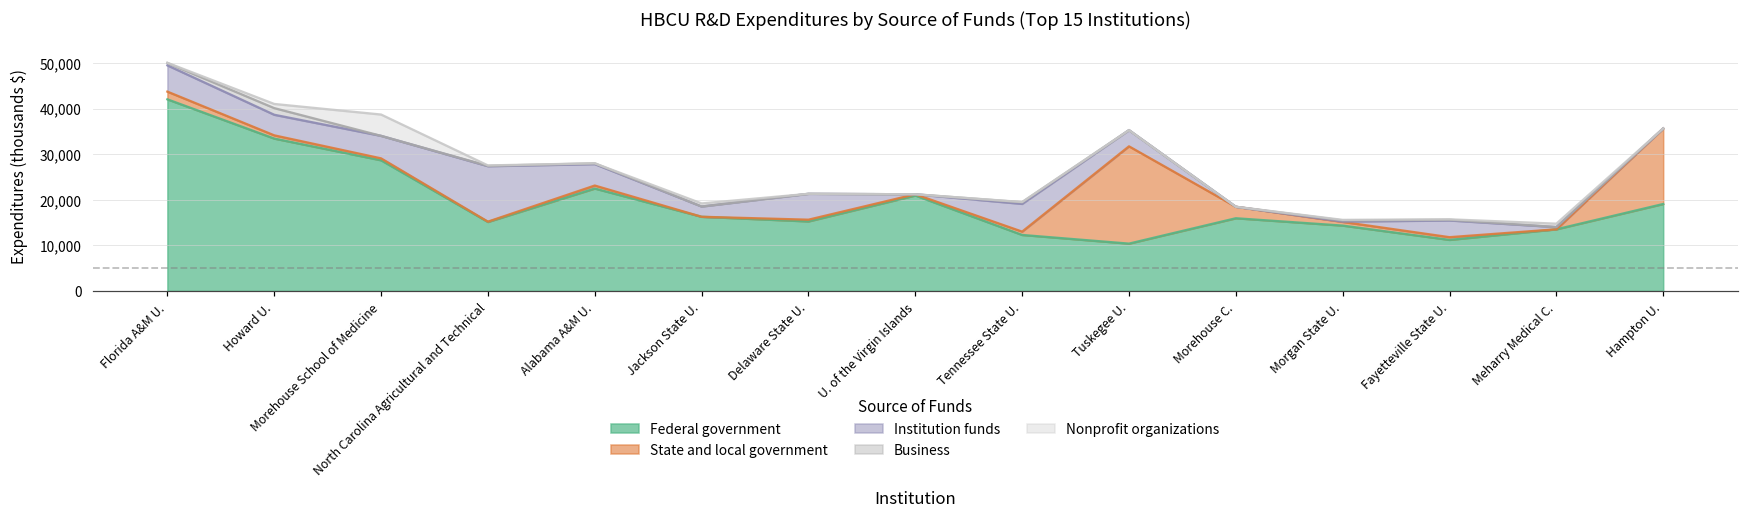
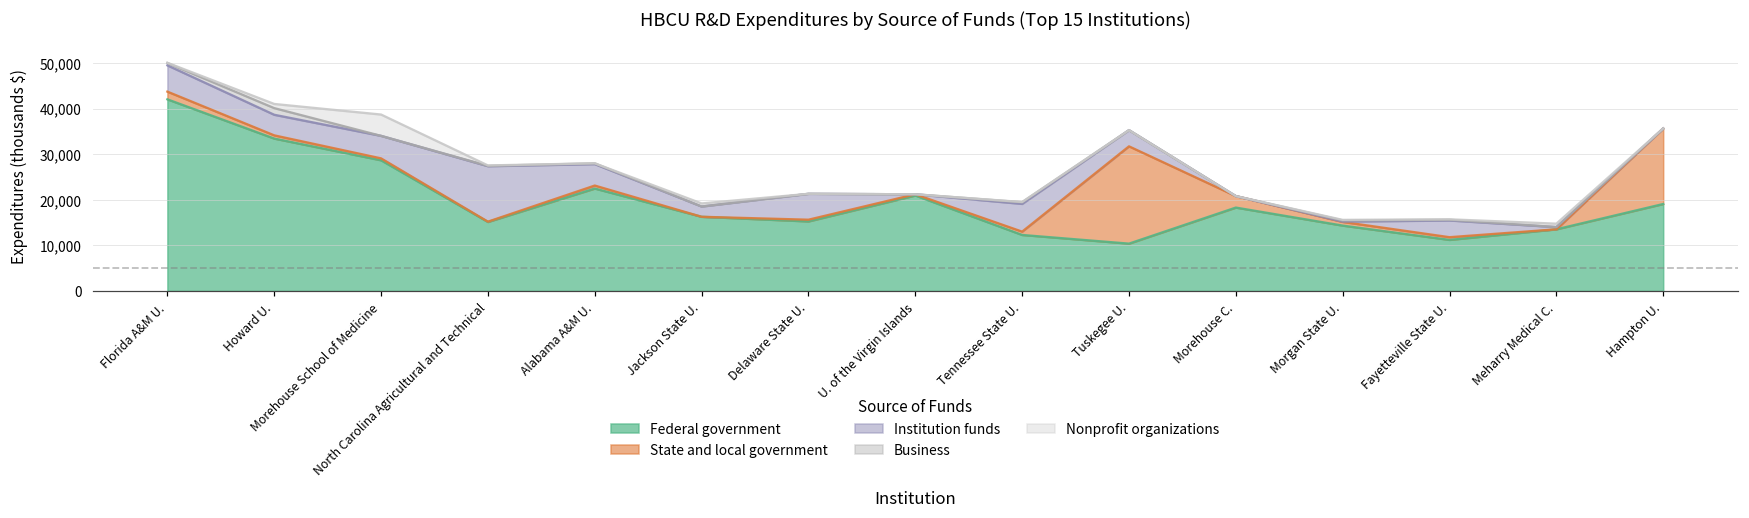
Federal government, Morehouse C.: 16,000 -> 18,000
